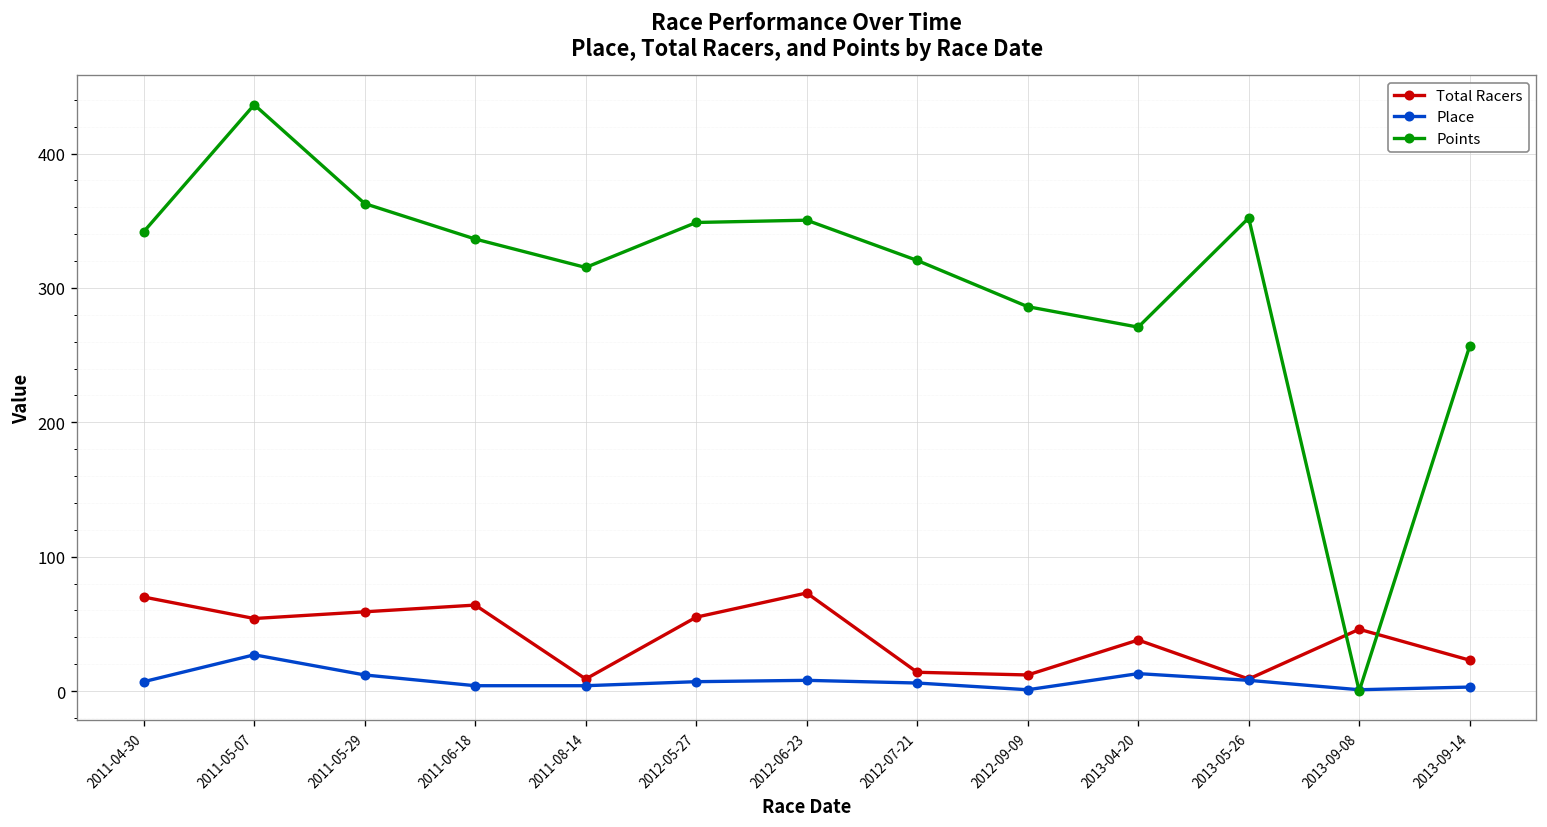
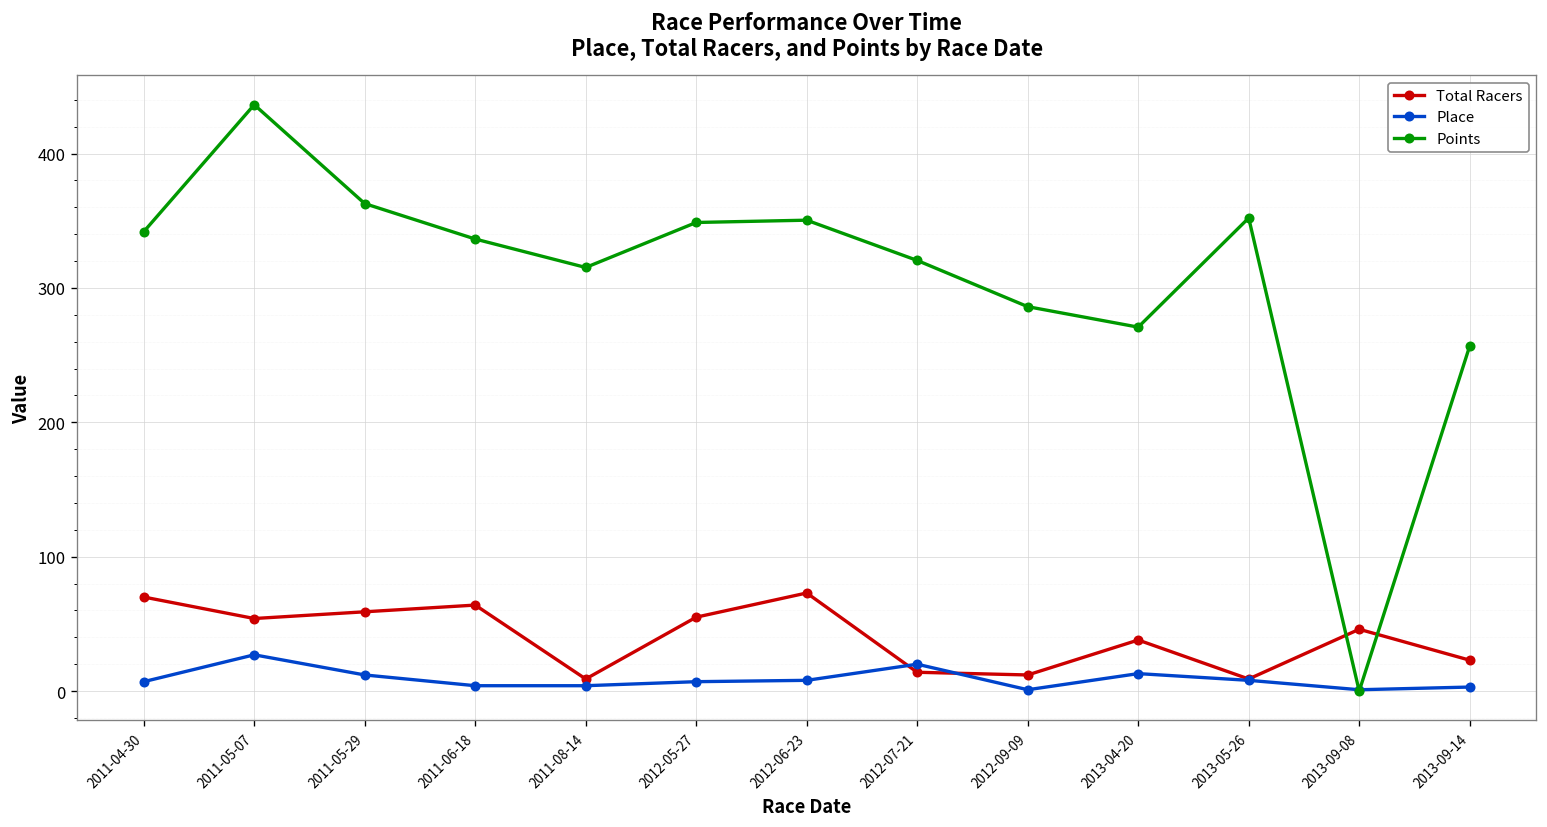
Place, 2012-07-21: 6 -> 20
